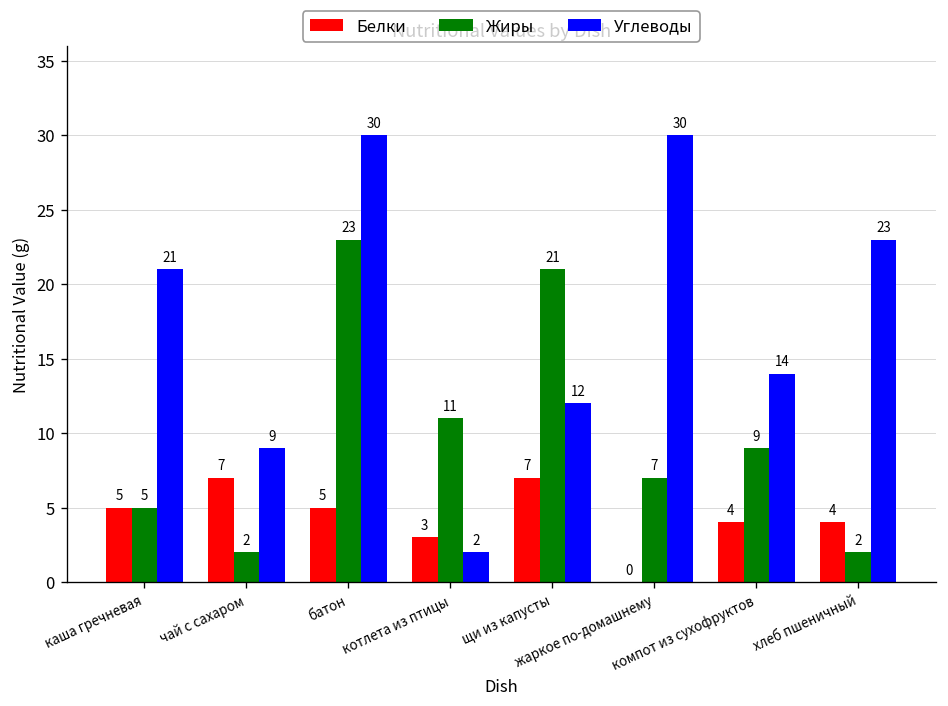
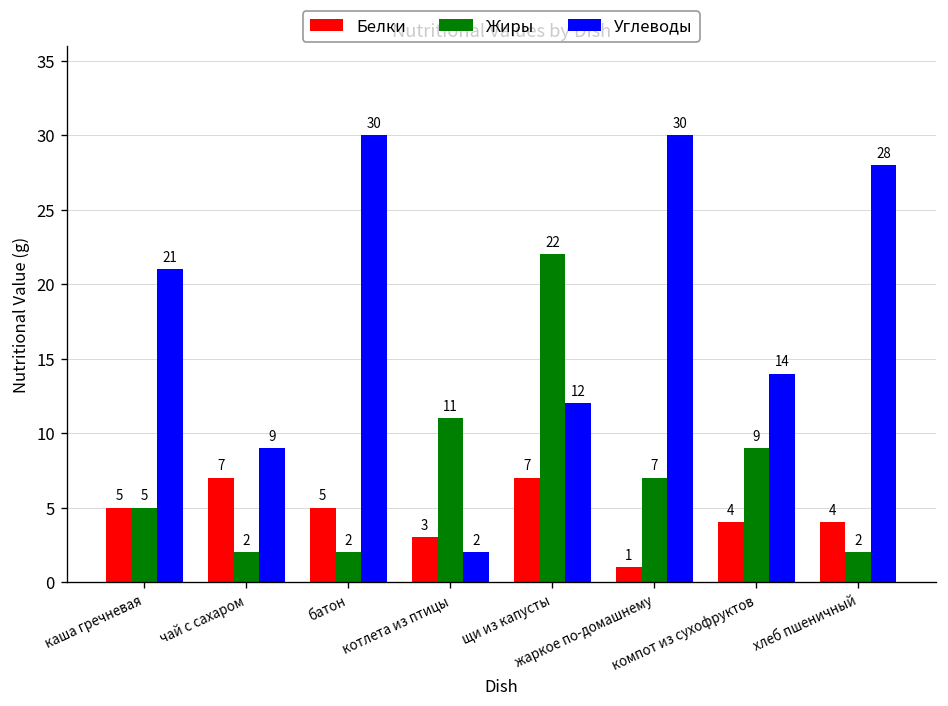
Жиры, батон: 23 -> 2
Жиры, щи из капусты: 21 -> 22
Белки, жаркое по-домашнему: 0 -> 1
Углеводы, хлеб пшеничный: 23 -> 28
